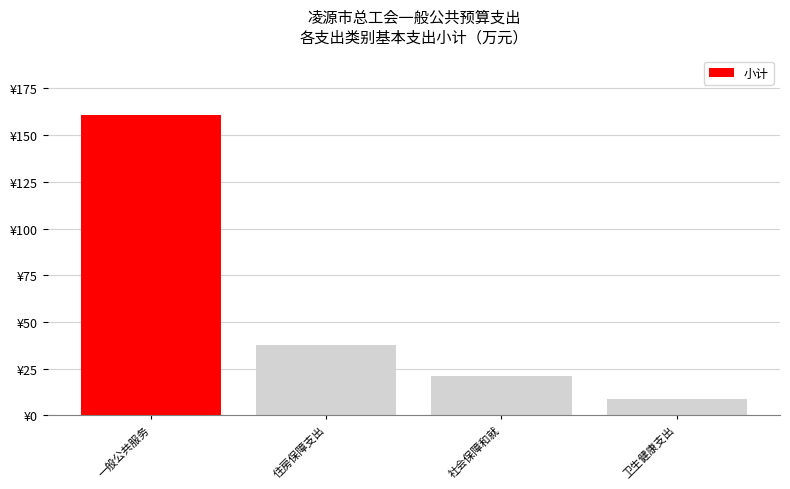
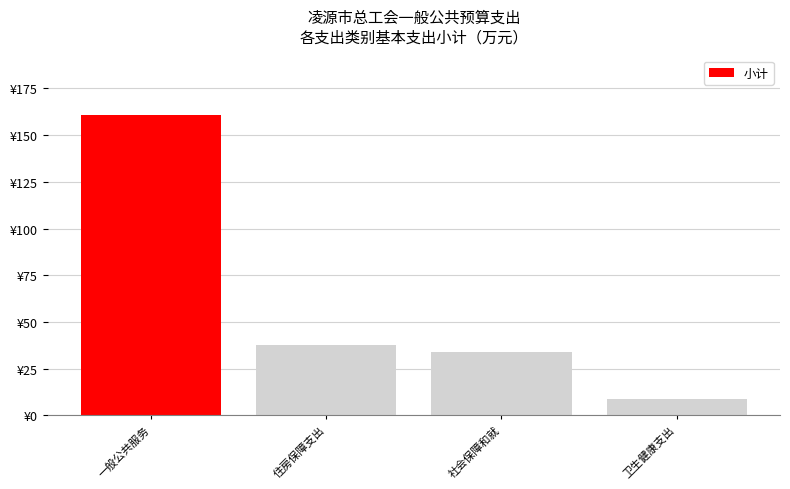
社会保障和就: ¥21 -> ¥34
